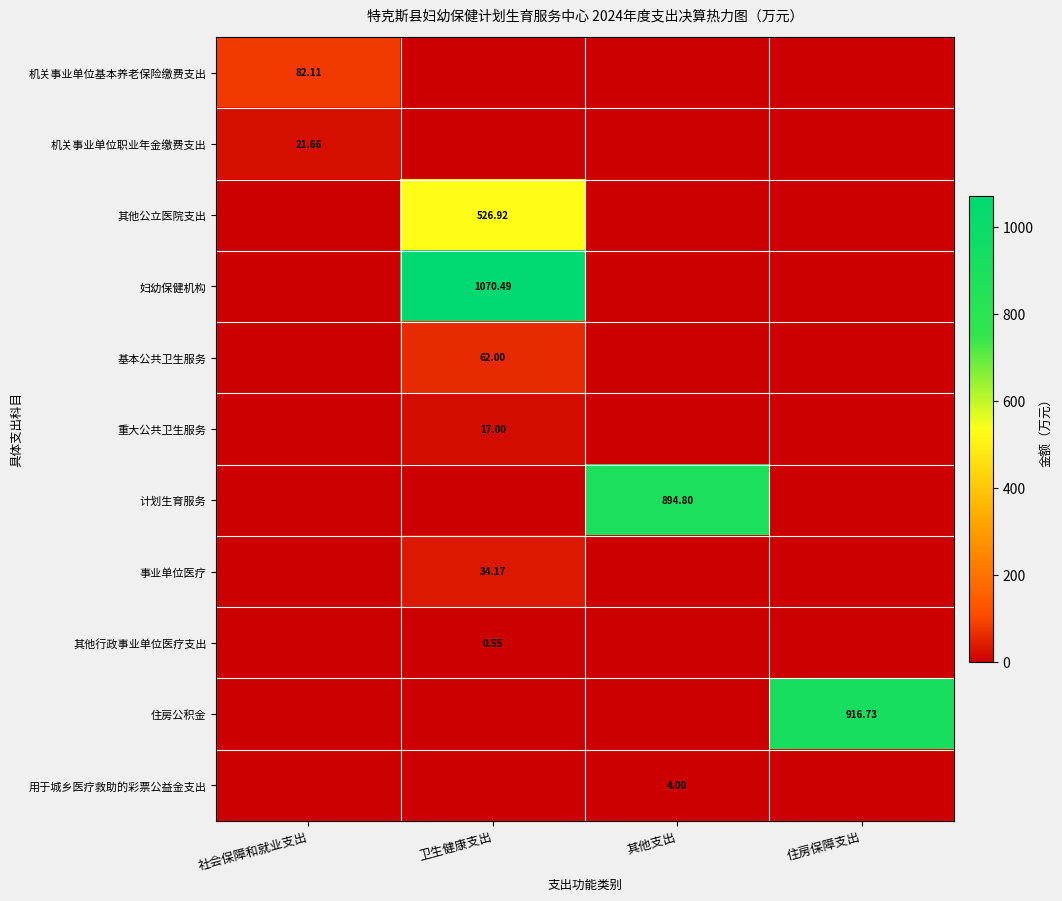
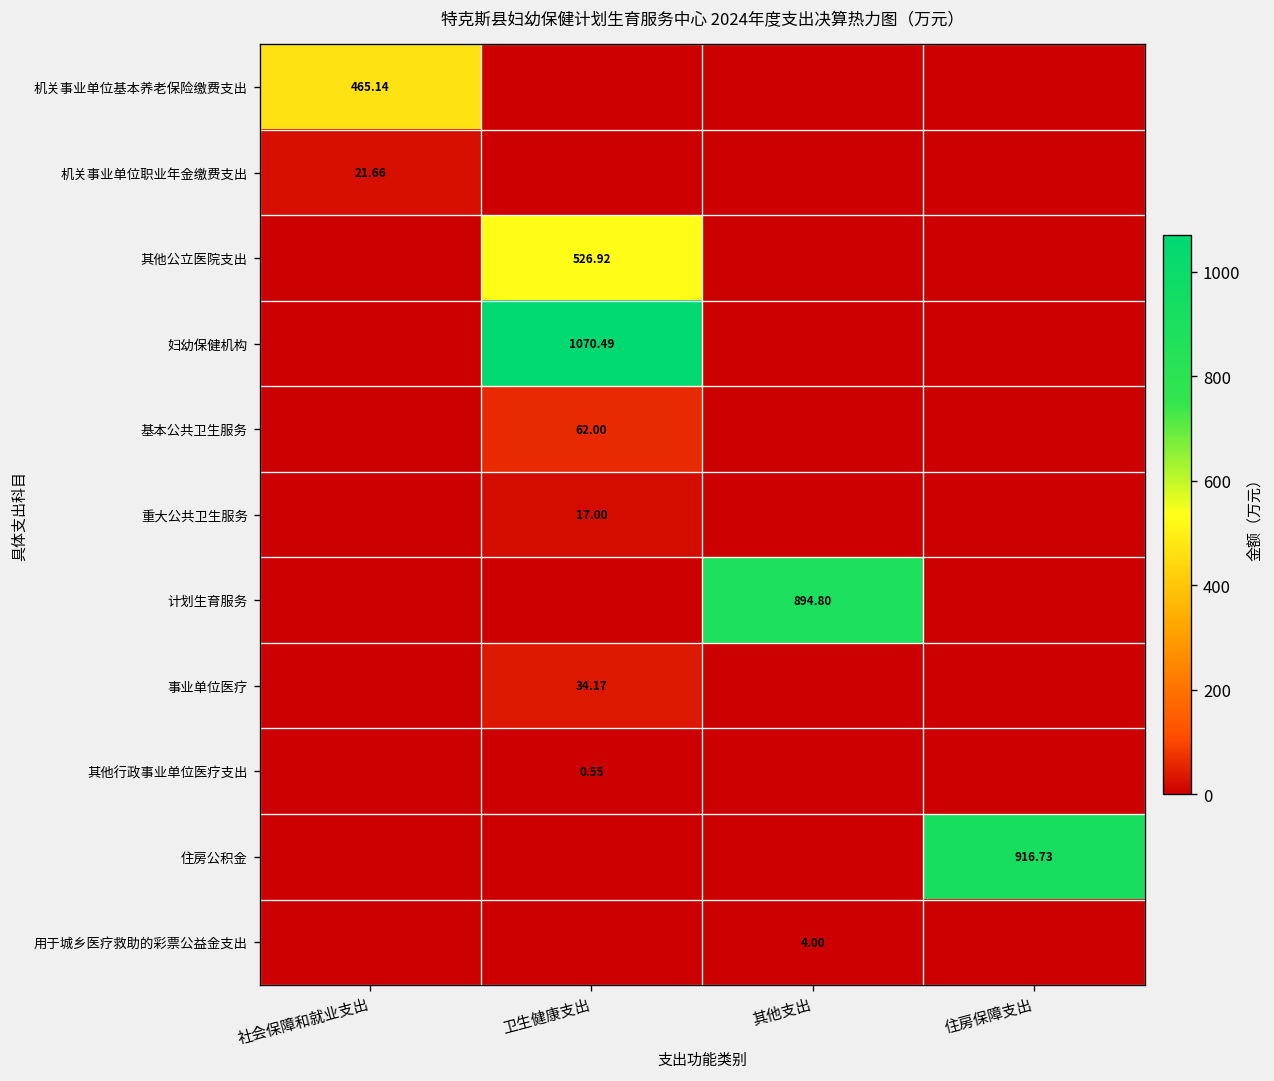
机关事业单位基本养老保险缴费支出, 社会保障和就业支出: 82.11 -> 465.14
